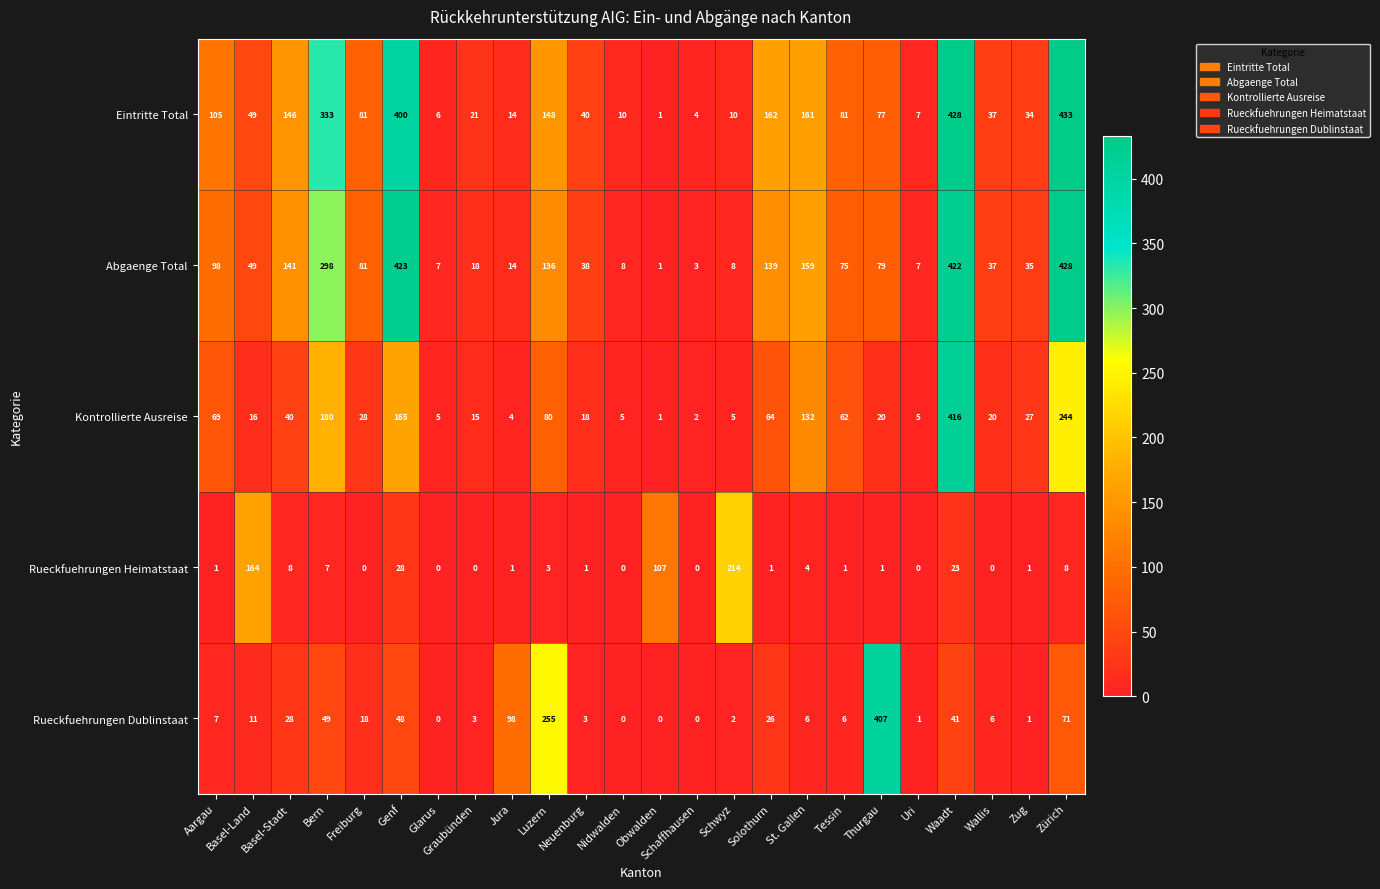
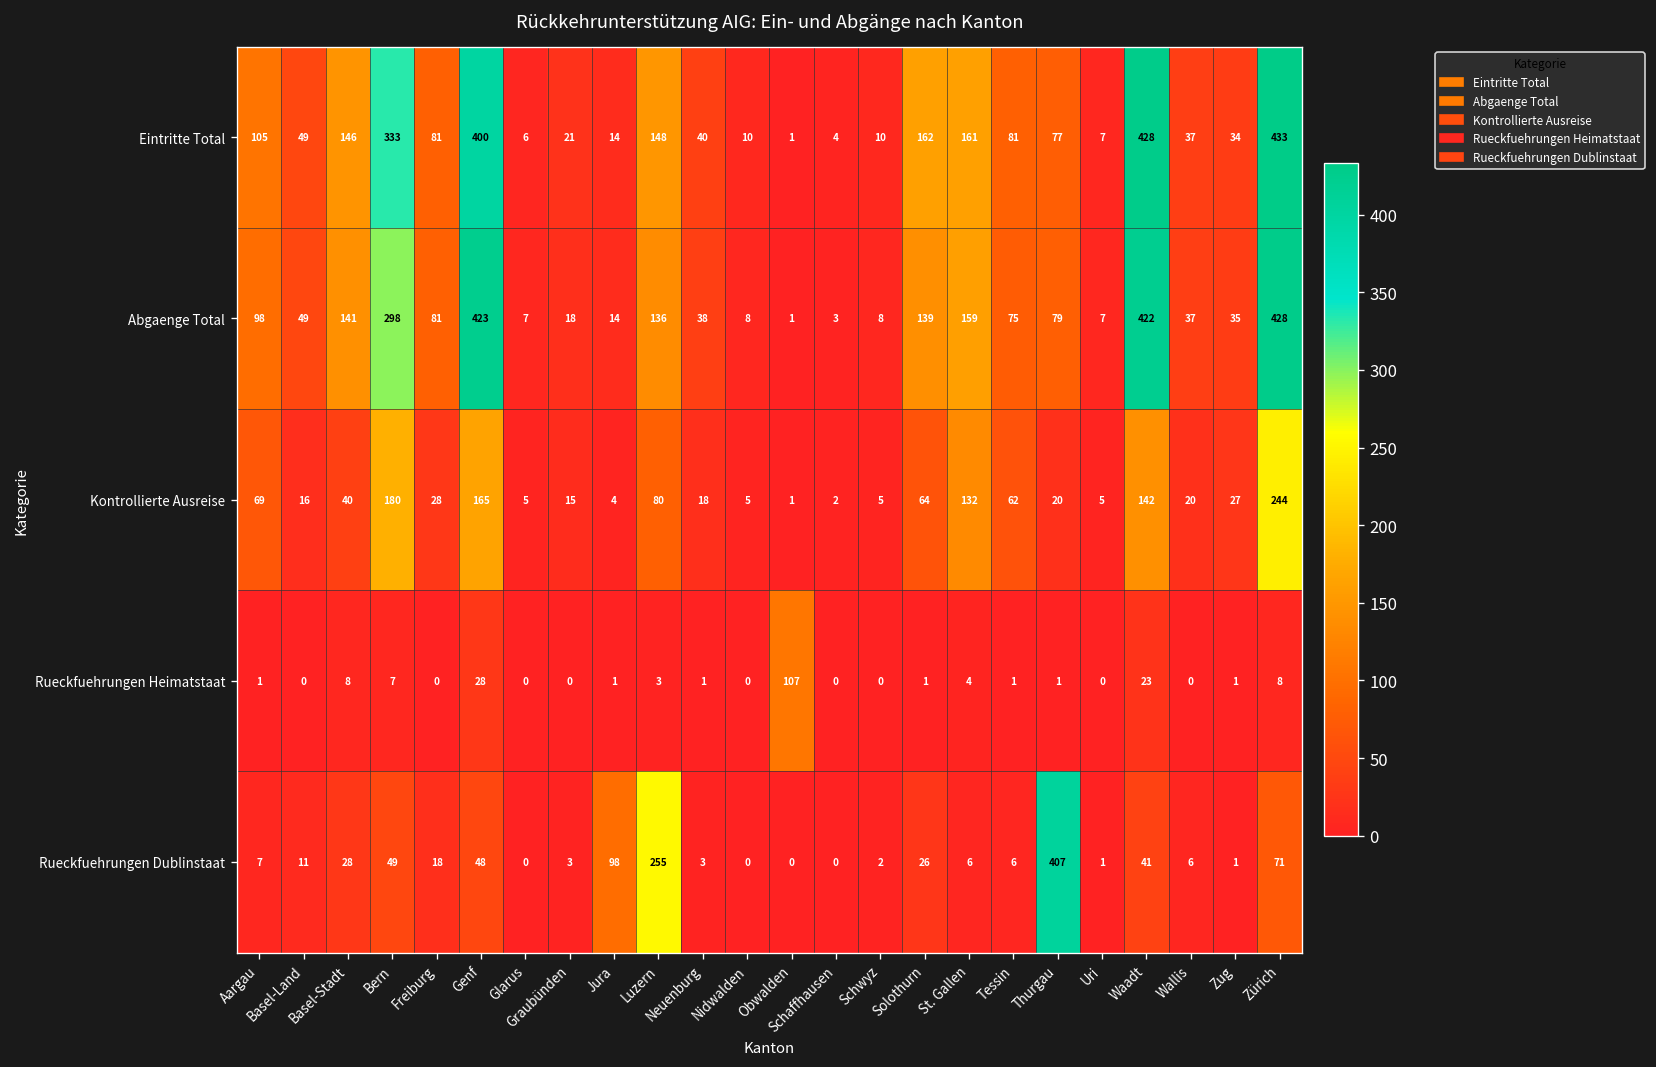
Kontrollierte Ausreise, Waadt: 416 -> 142
Rueckfuehrungen Heimatstaat, Basel-Land: 164 -> 0
Rueckfuehrungen Heimatstaat, Schwyz: 214 -> 0
